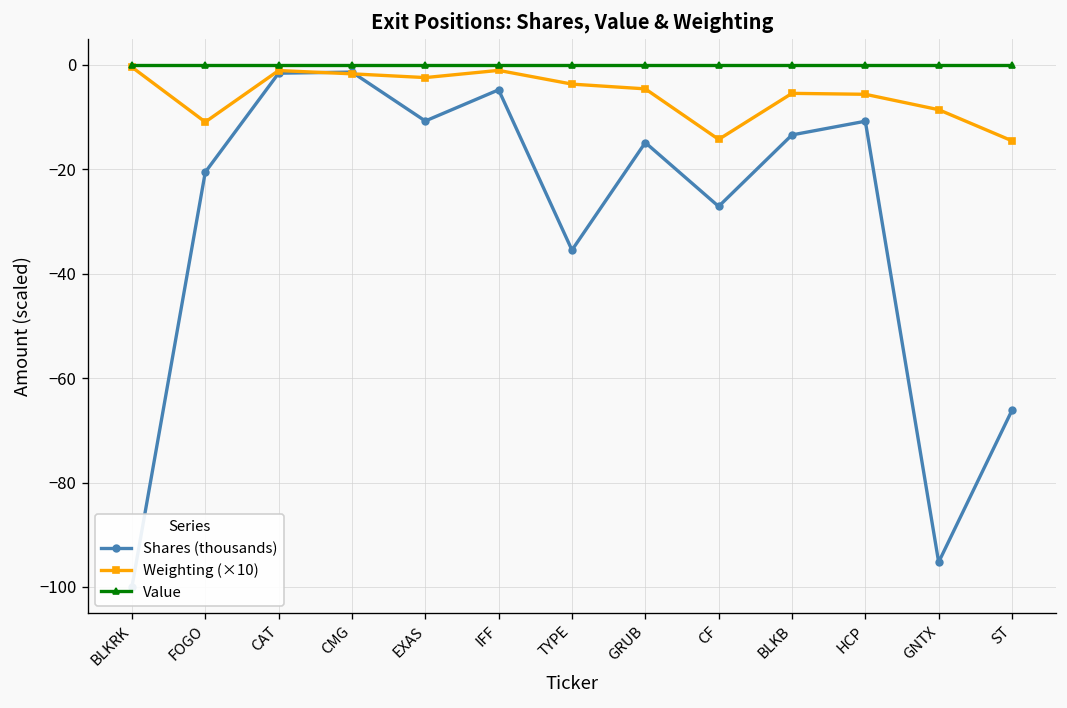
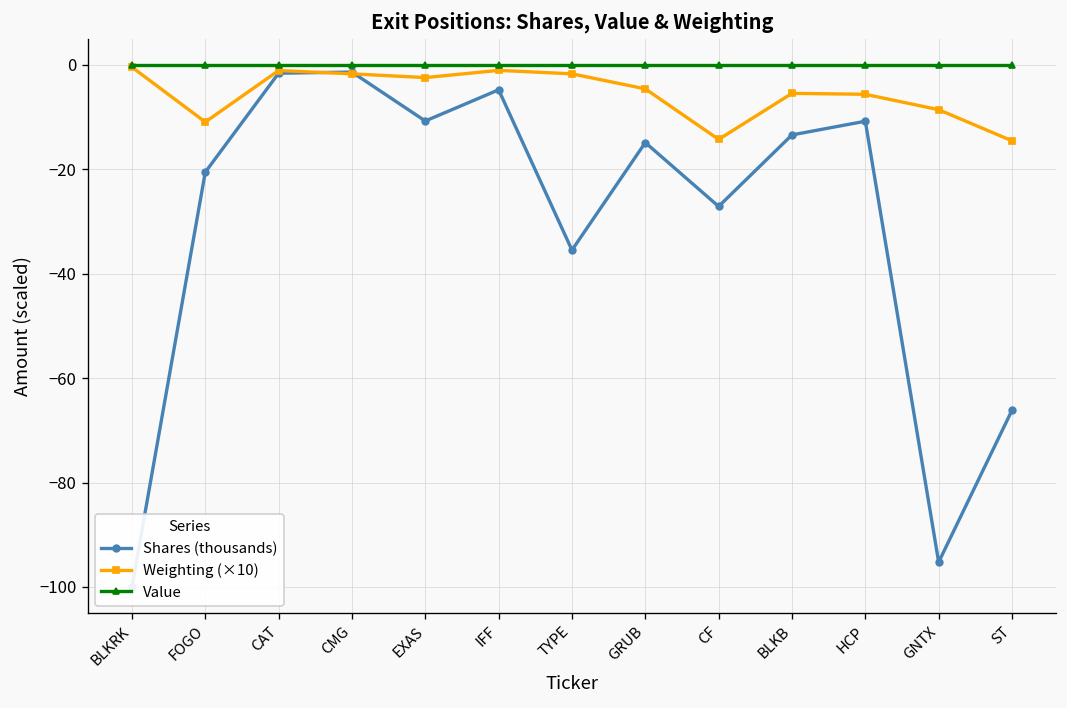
Weighting (×10), TYPE: -4 -> -2
